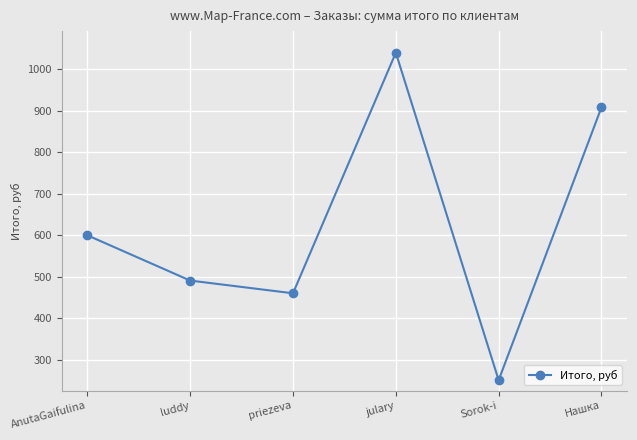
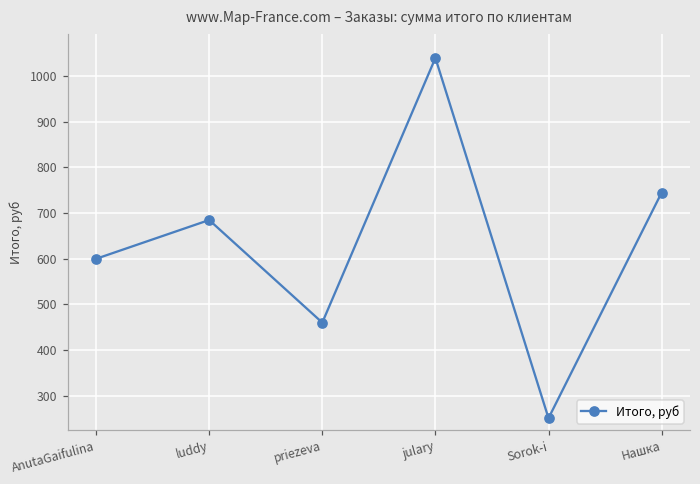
luddy: 490 -> 680
Нашка: 910 -> 740
